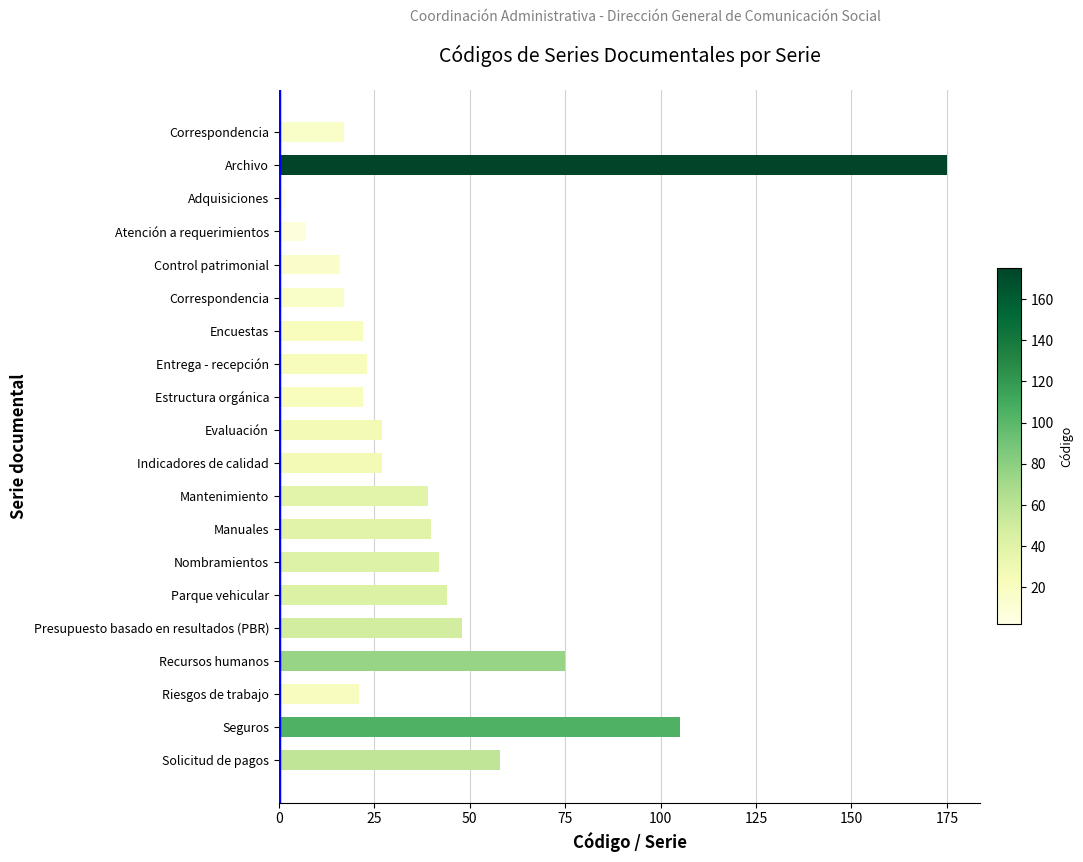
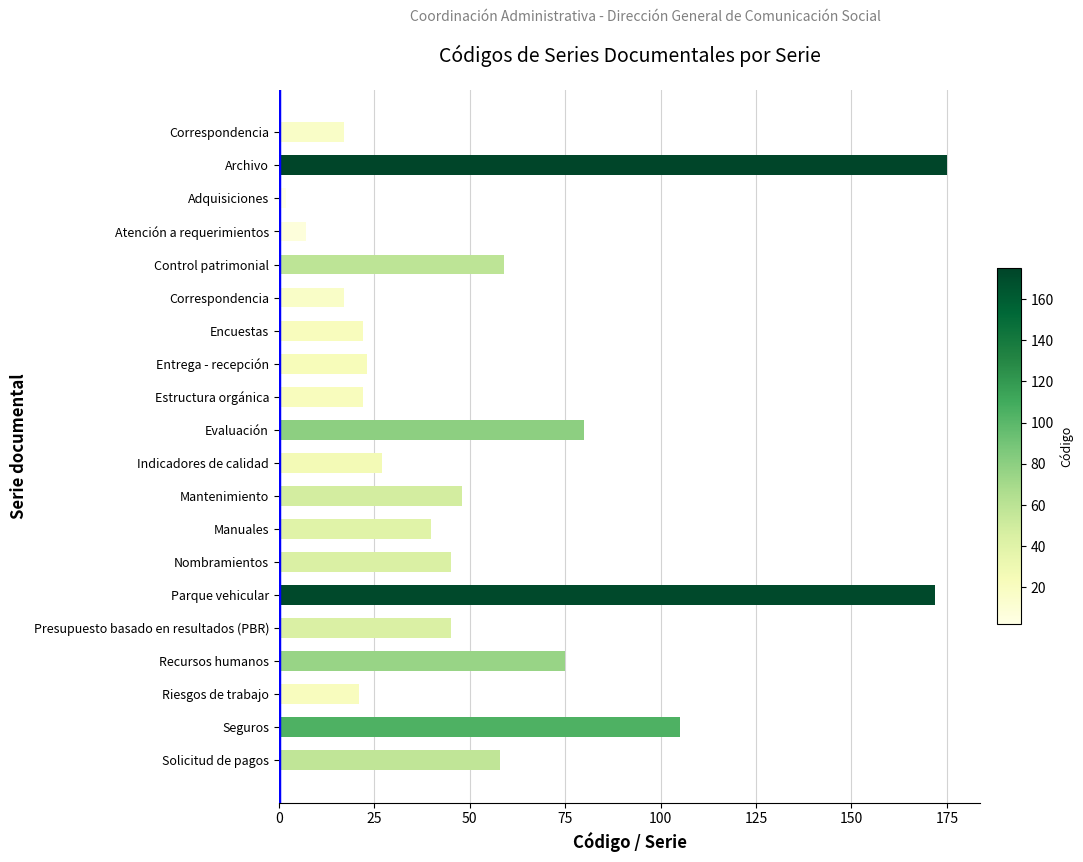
Control patrimonial: 16 -> 59
Evaluación: 27 -> 80
Mantenimiento: 39 -> 48
Nombramientos: 42 -> 45
Parque vehicular: 44 -> 172
Presupuesto basado en resultados (PBR): 48 -> 45
